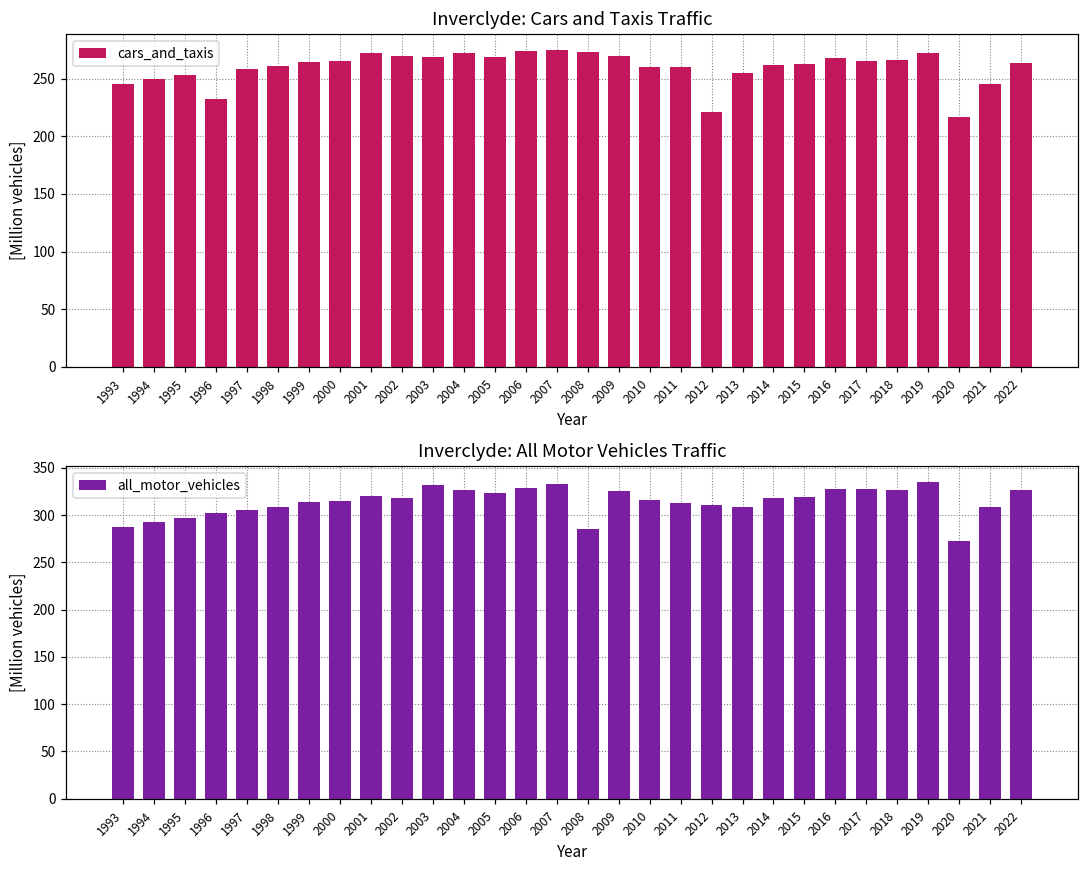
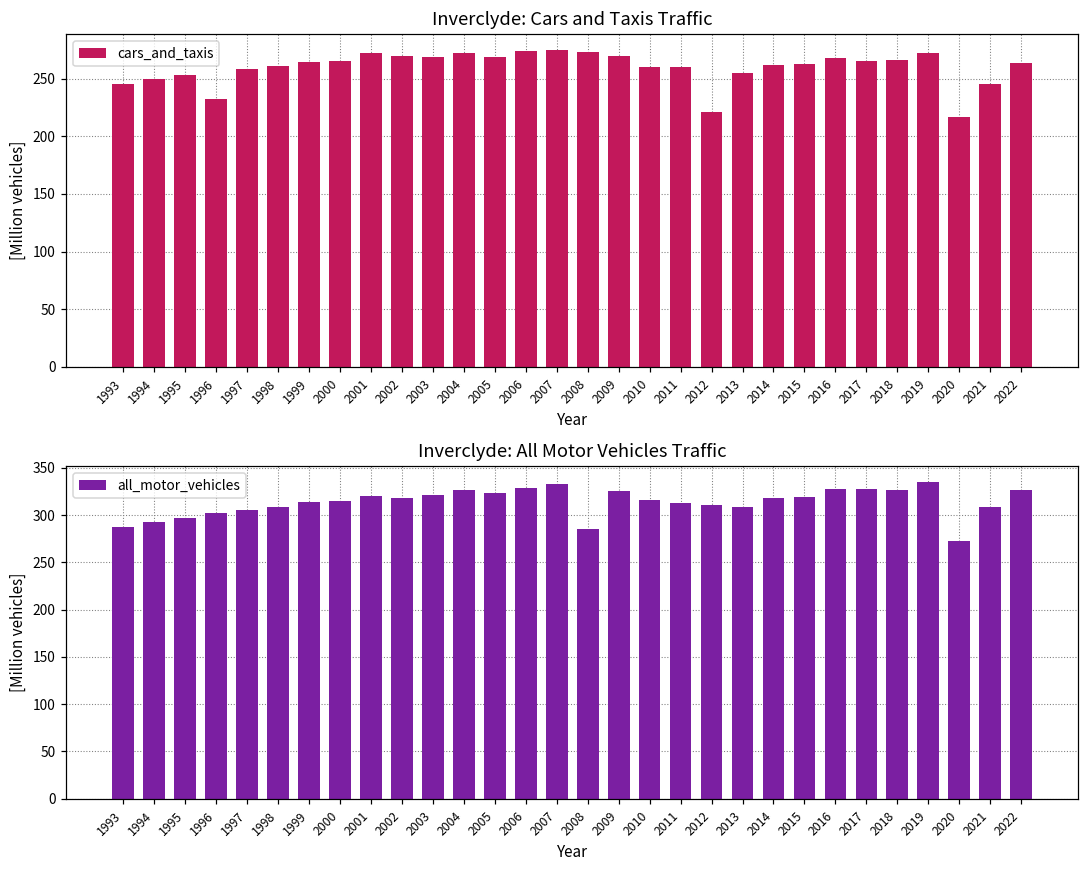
Inverclyde: All Motor Vehicles Traffic, 2003: 330 -> 320
